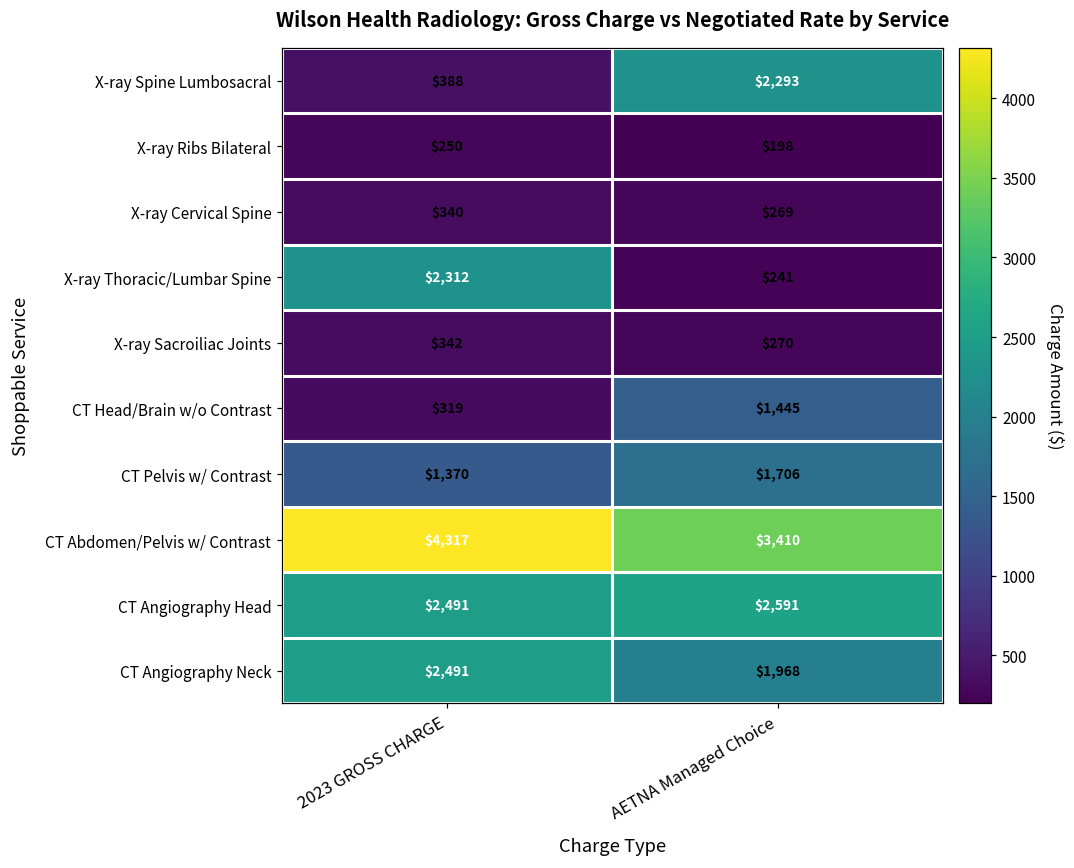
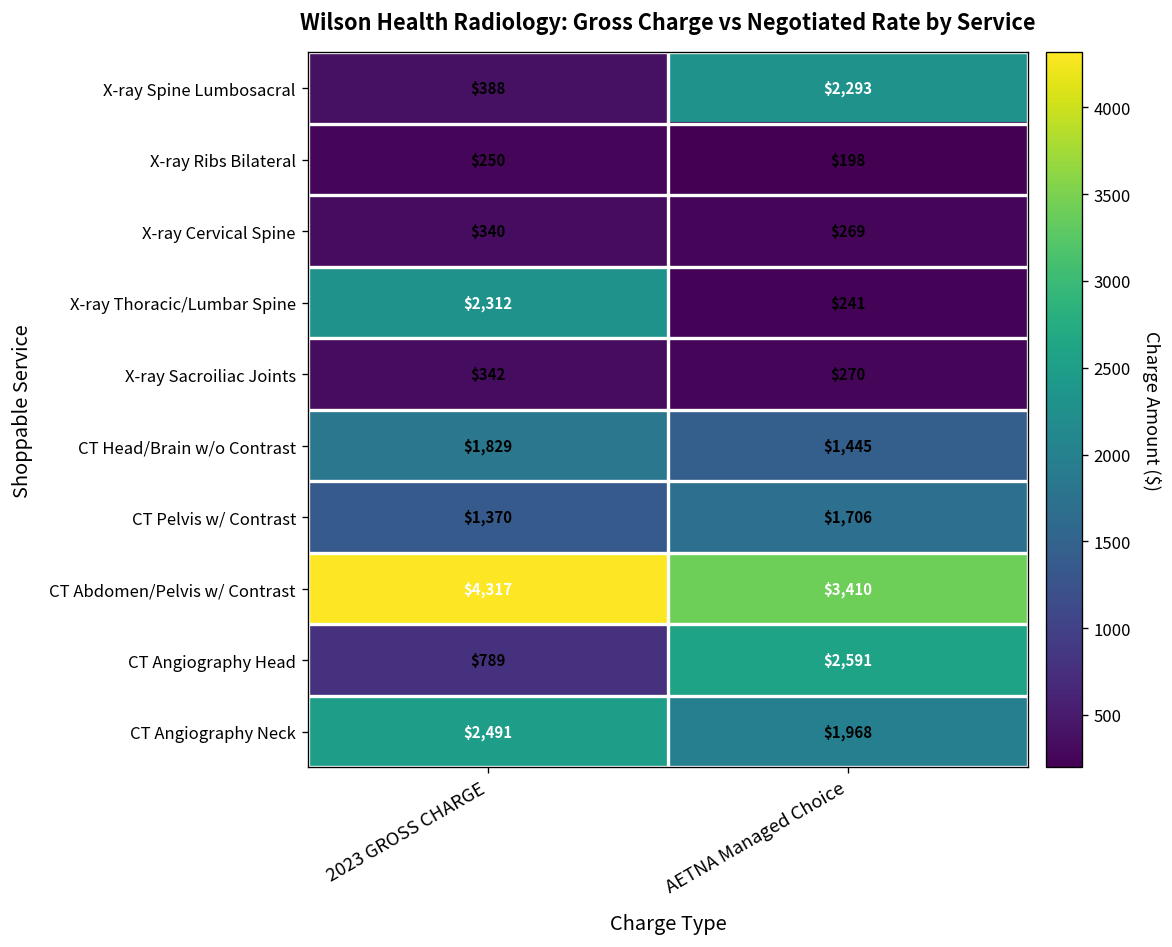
CT Head/Brain w/o Contrast, 2023 GROSS CHARGE: $319 -> $1,829
CT Angiography Head, 2023 GROSS CHARGE: $2,491 -> $789
